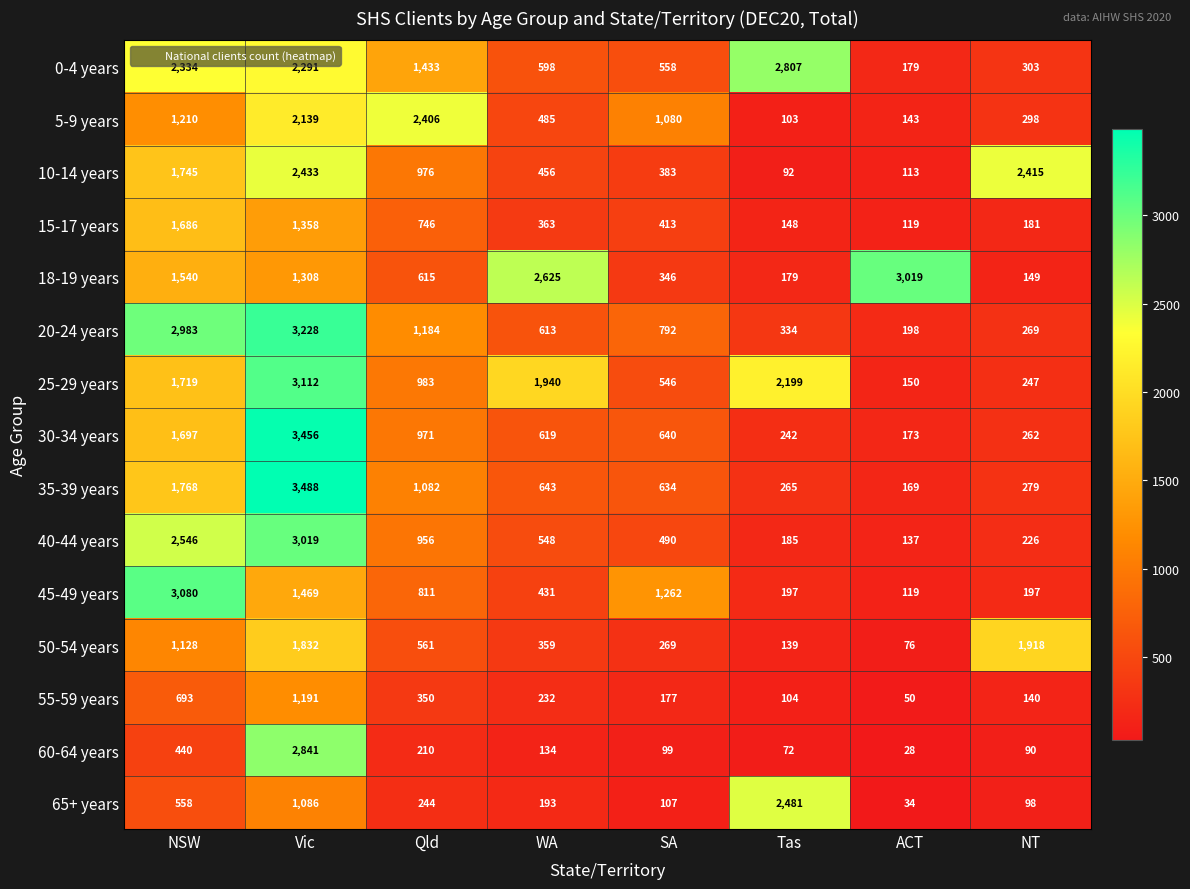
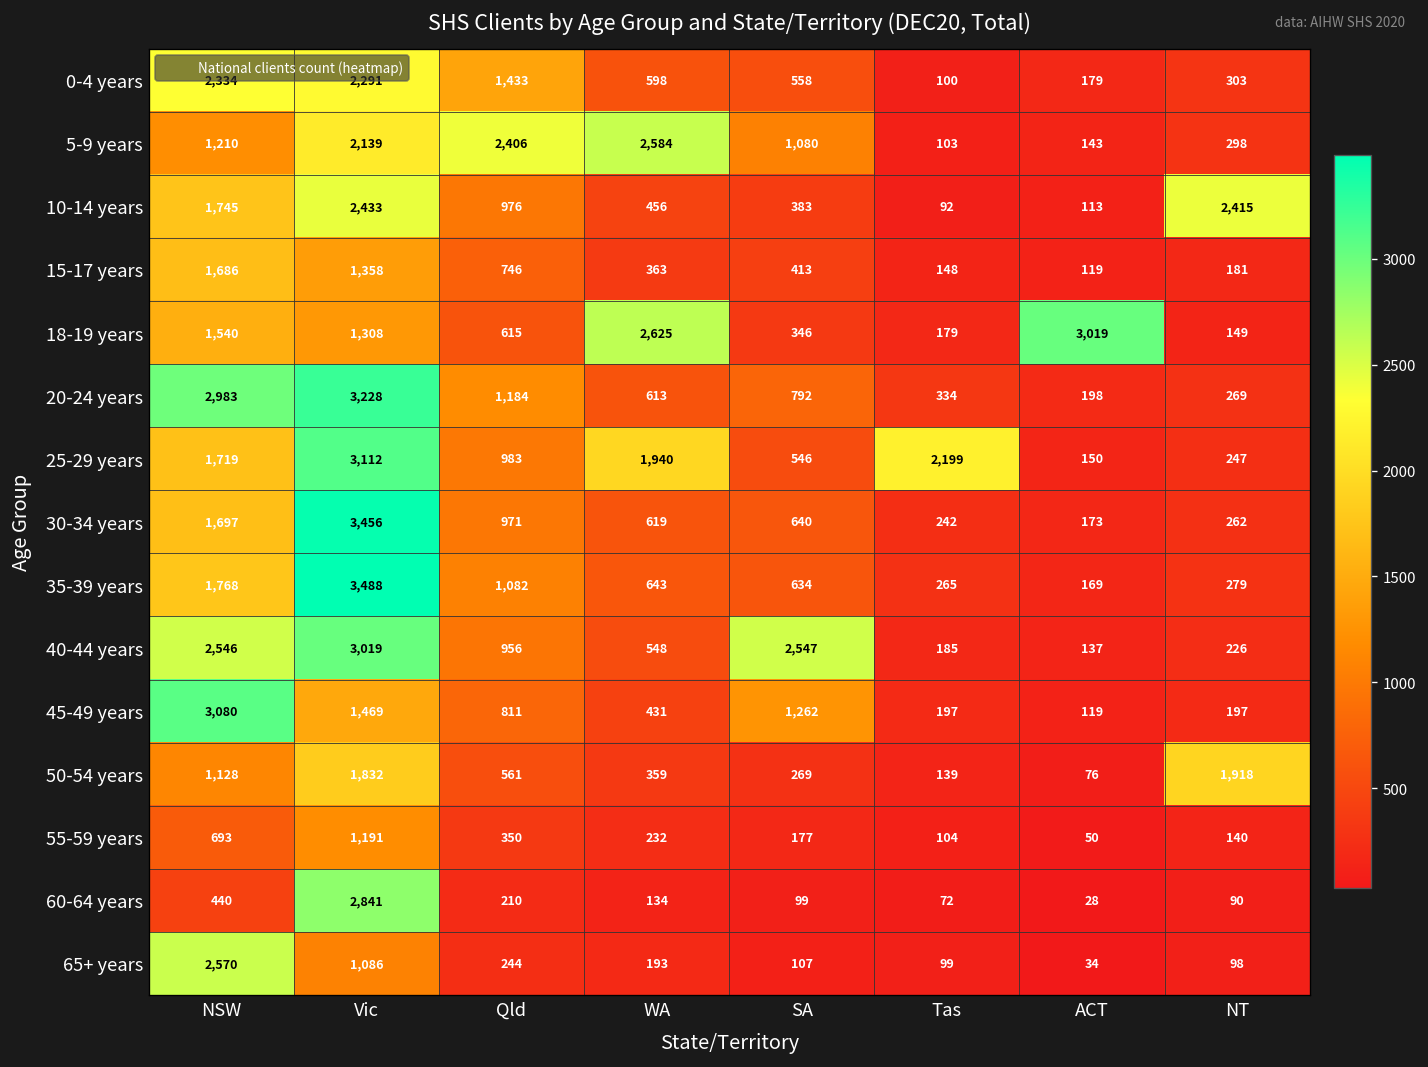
0-4 years, Tas: 2,807 -> 100
5-9 years, WA: 485 -> 2,584
40-44 years, SA: 490 -> 2,547
65+ years, NSW: 558 -> 2,570
65+ years, Tas: 2,481 -> 99
